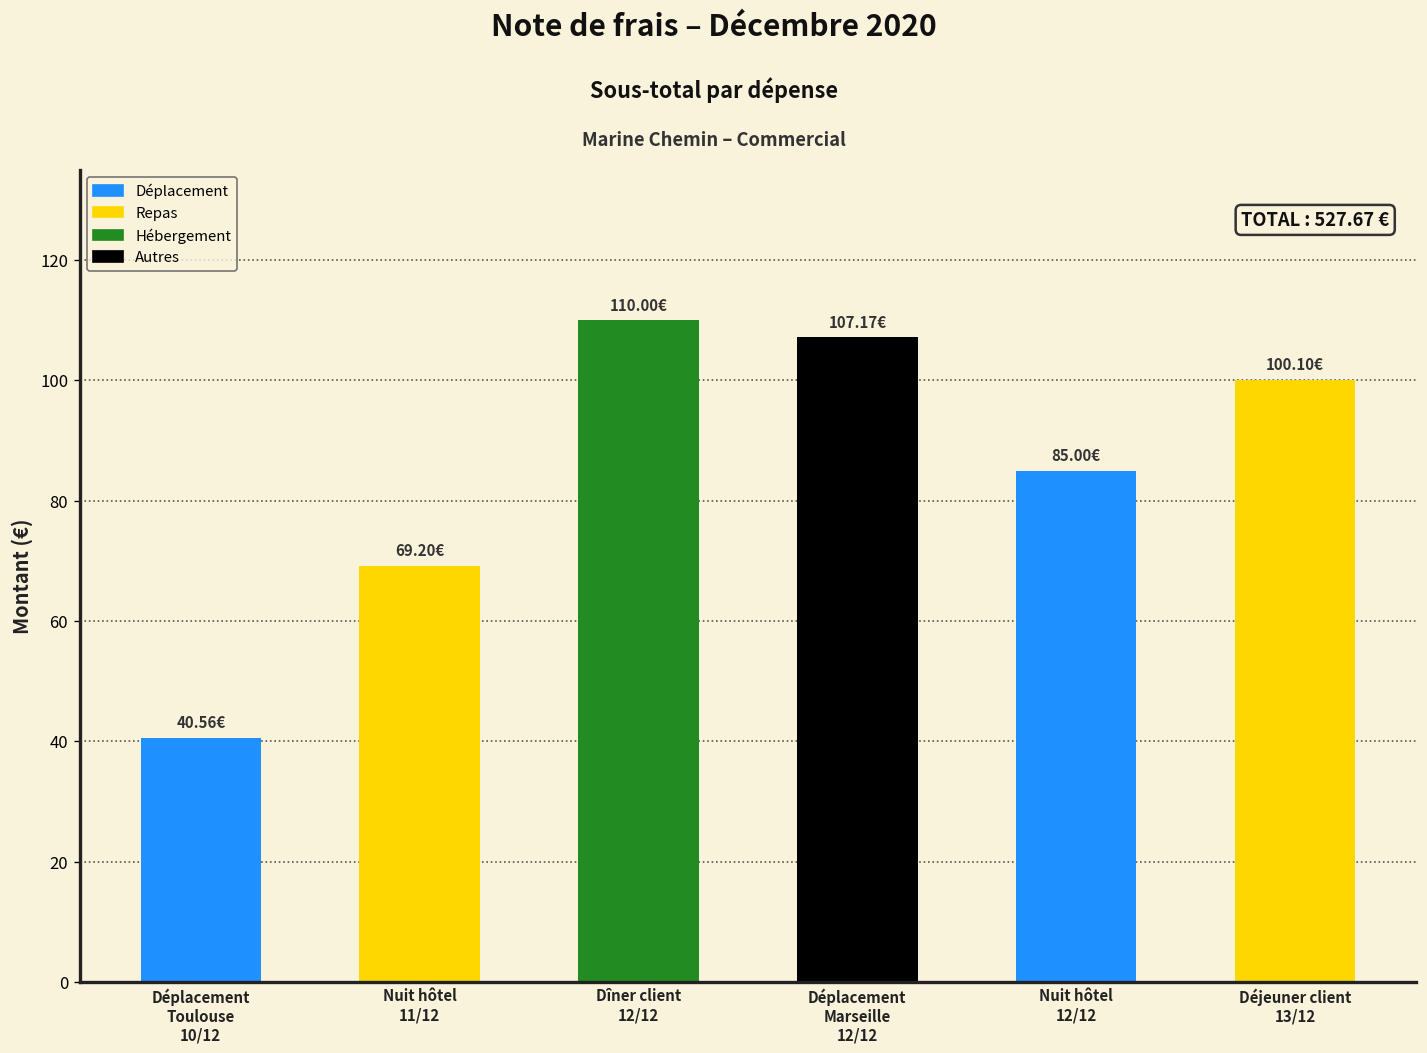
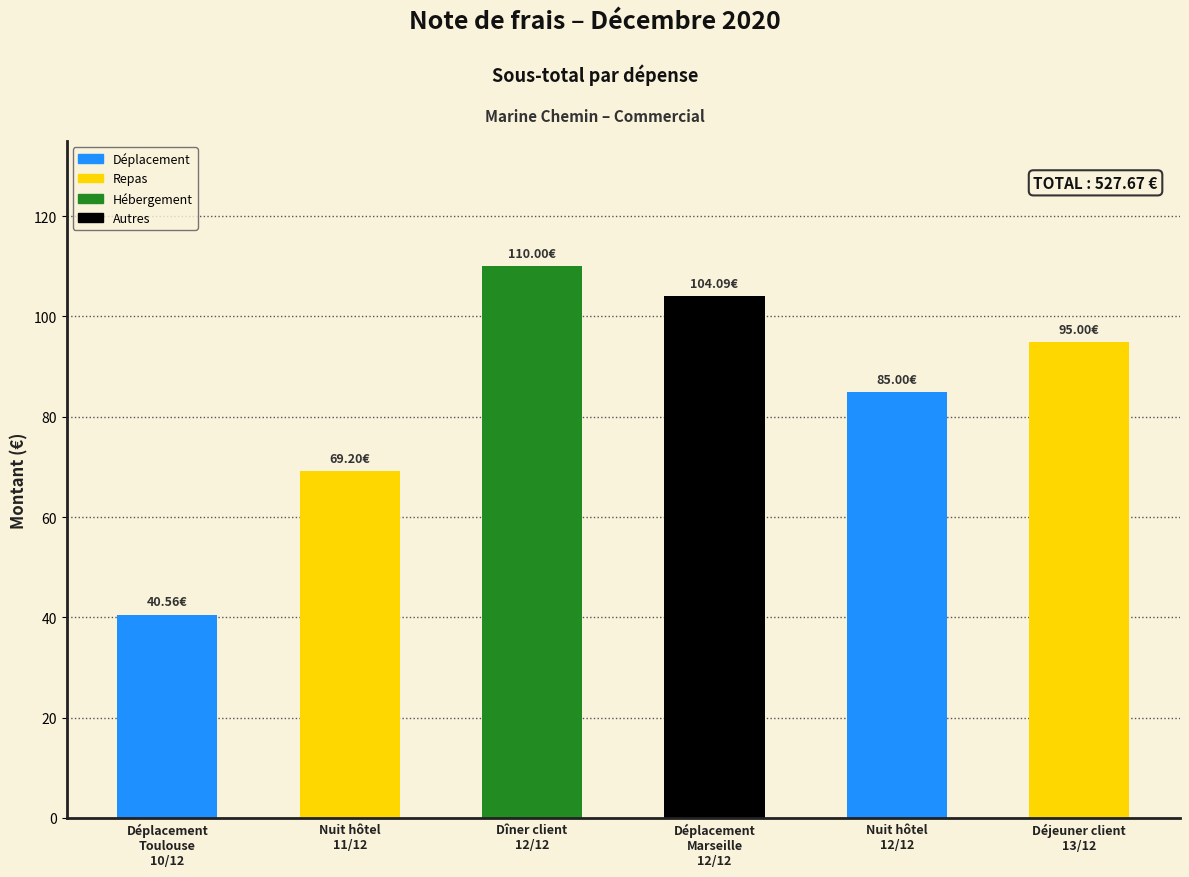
Déplacement Marseille 12/12: 107.17€ -> 104.09€
Déjeuner client 13/12: 100.10€ -> 95.00€
